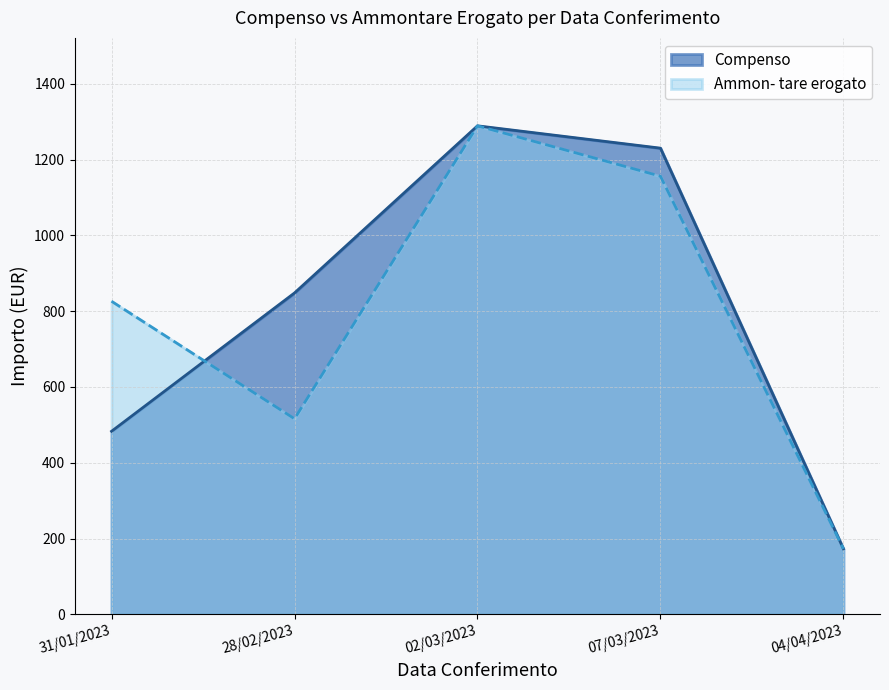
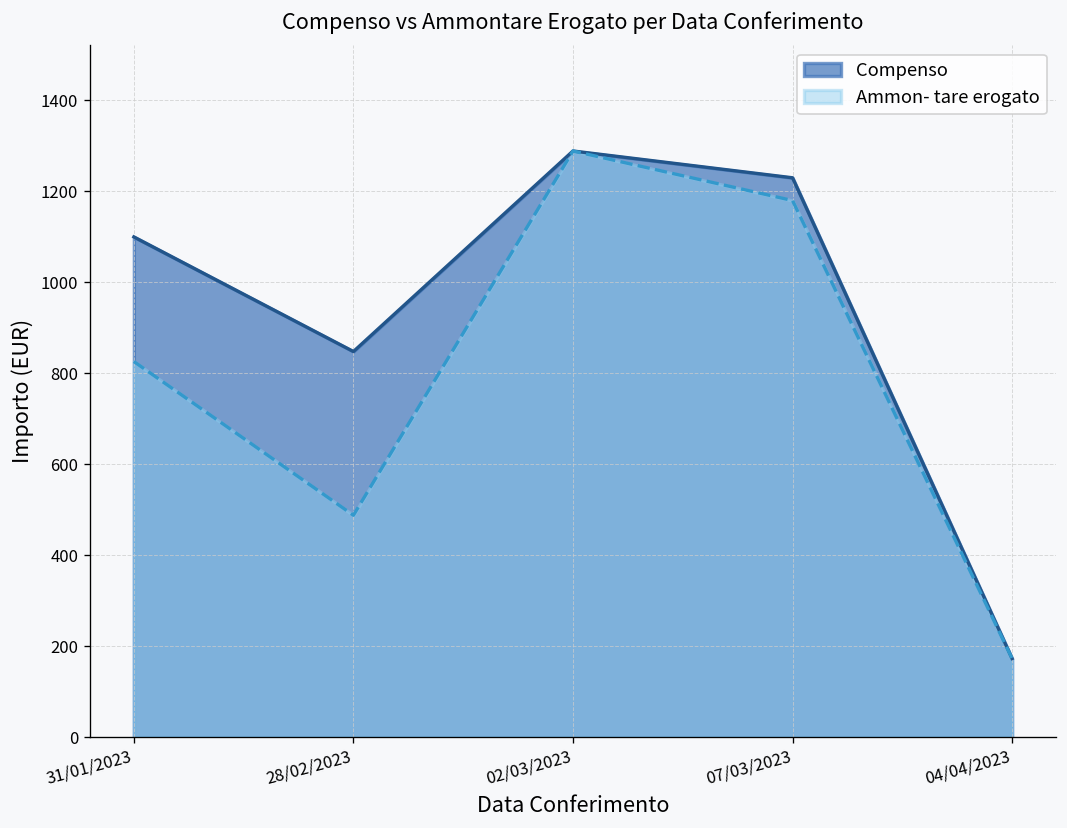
Compenso, 31/01/2023: 480 -> 1100
Ammon- tare erogato, 28/02/2023: 520 -> 490
Ammon- tare erogato, 07/03/2023: 1160 -> 1180
